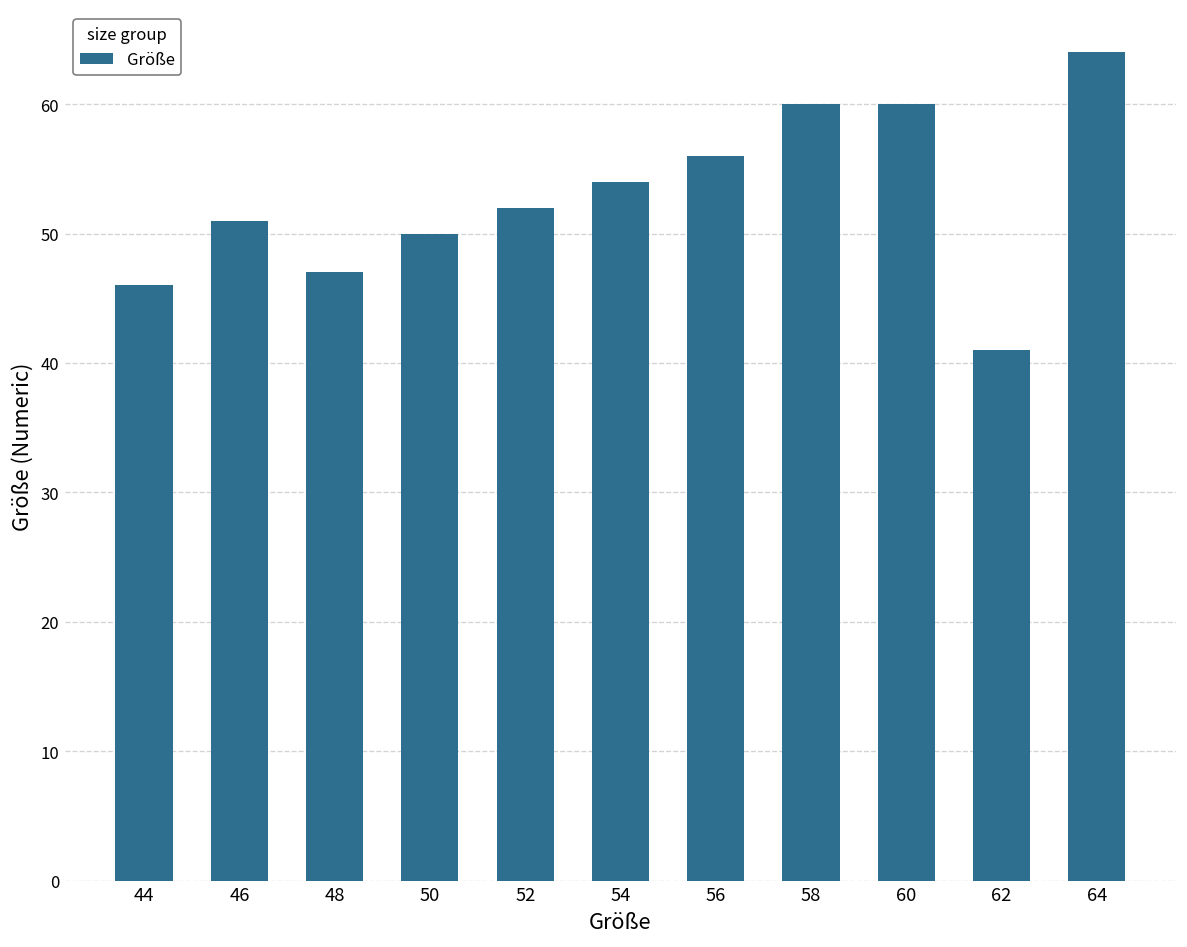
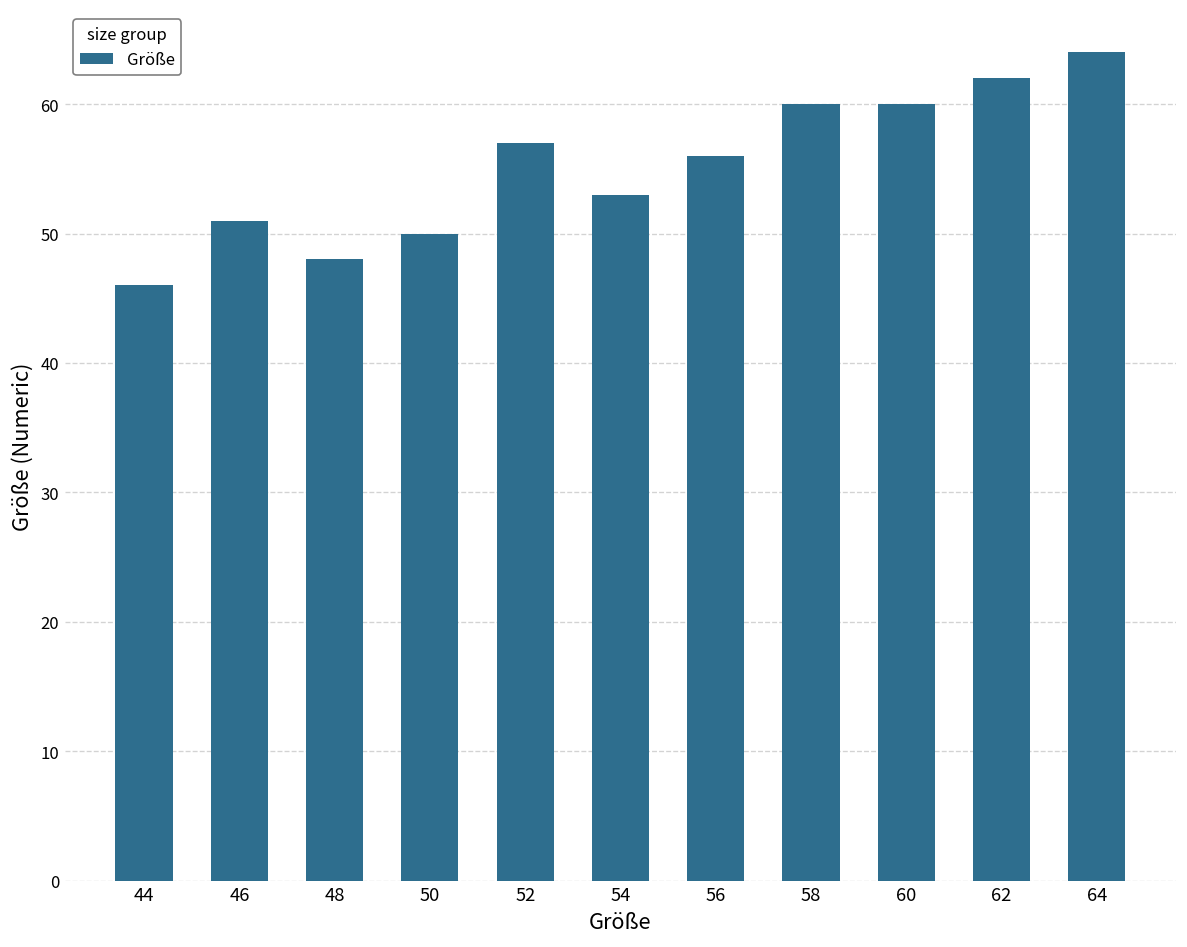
48: 47 -> 48
52: 52 -> 57
54: 54 -> 53
62: 41 -> 62
